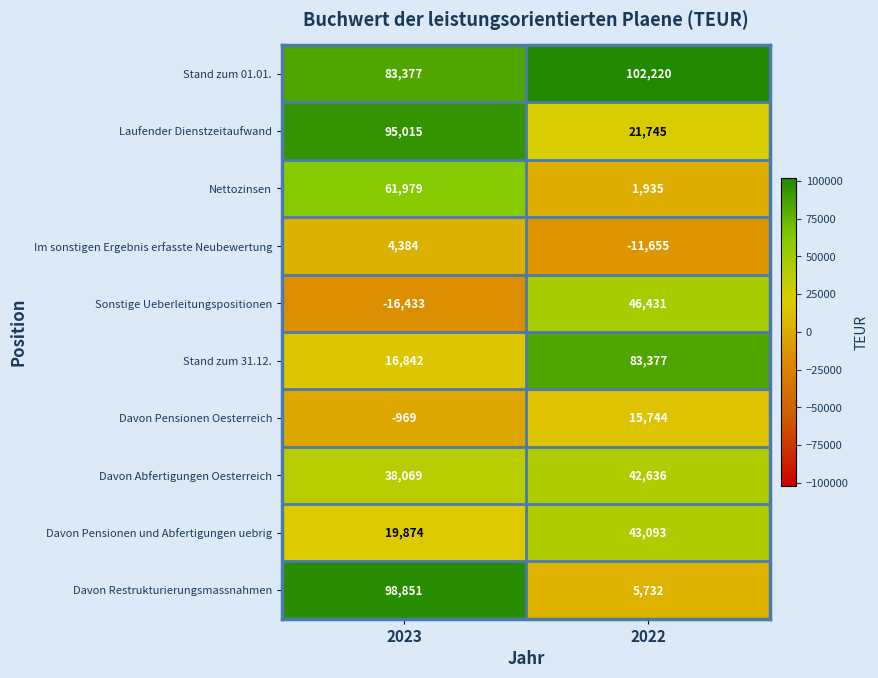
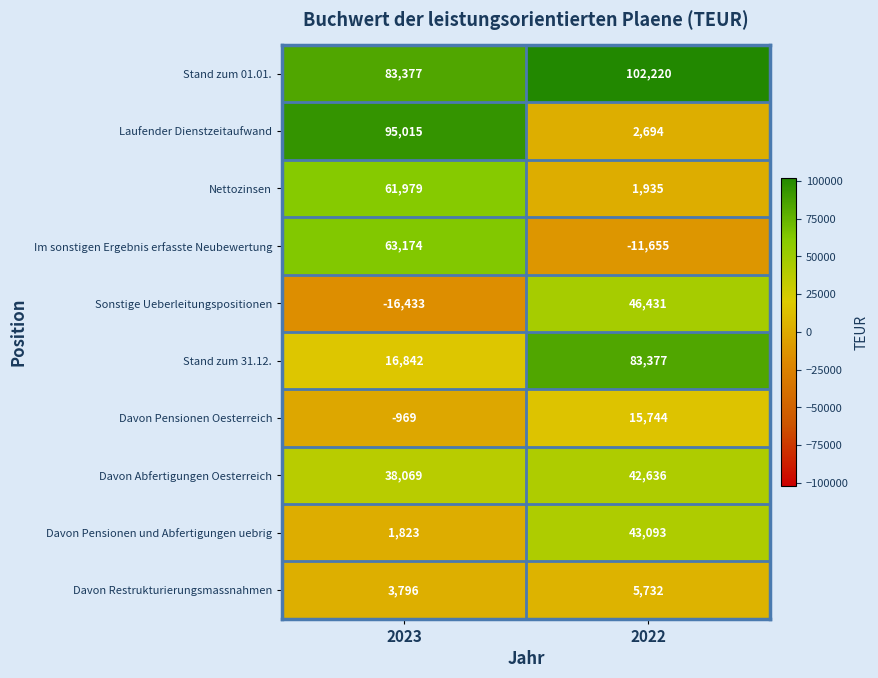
Laufender Dienstzeitaufwand, 2022: 21,745 -> 2,694
Im sonstigen Ergebnis erfasste Neubewertung, 2023: 4,384 -> 63,174
Davon Pensionen und Abfertigungen uebrig, 2023: 19,874 -> 1,823
Davon Restrukturierungsmassnahmen, 2023: 98,851 -> 3,796
